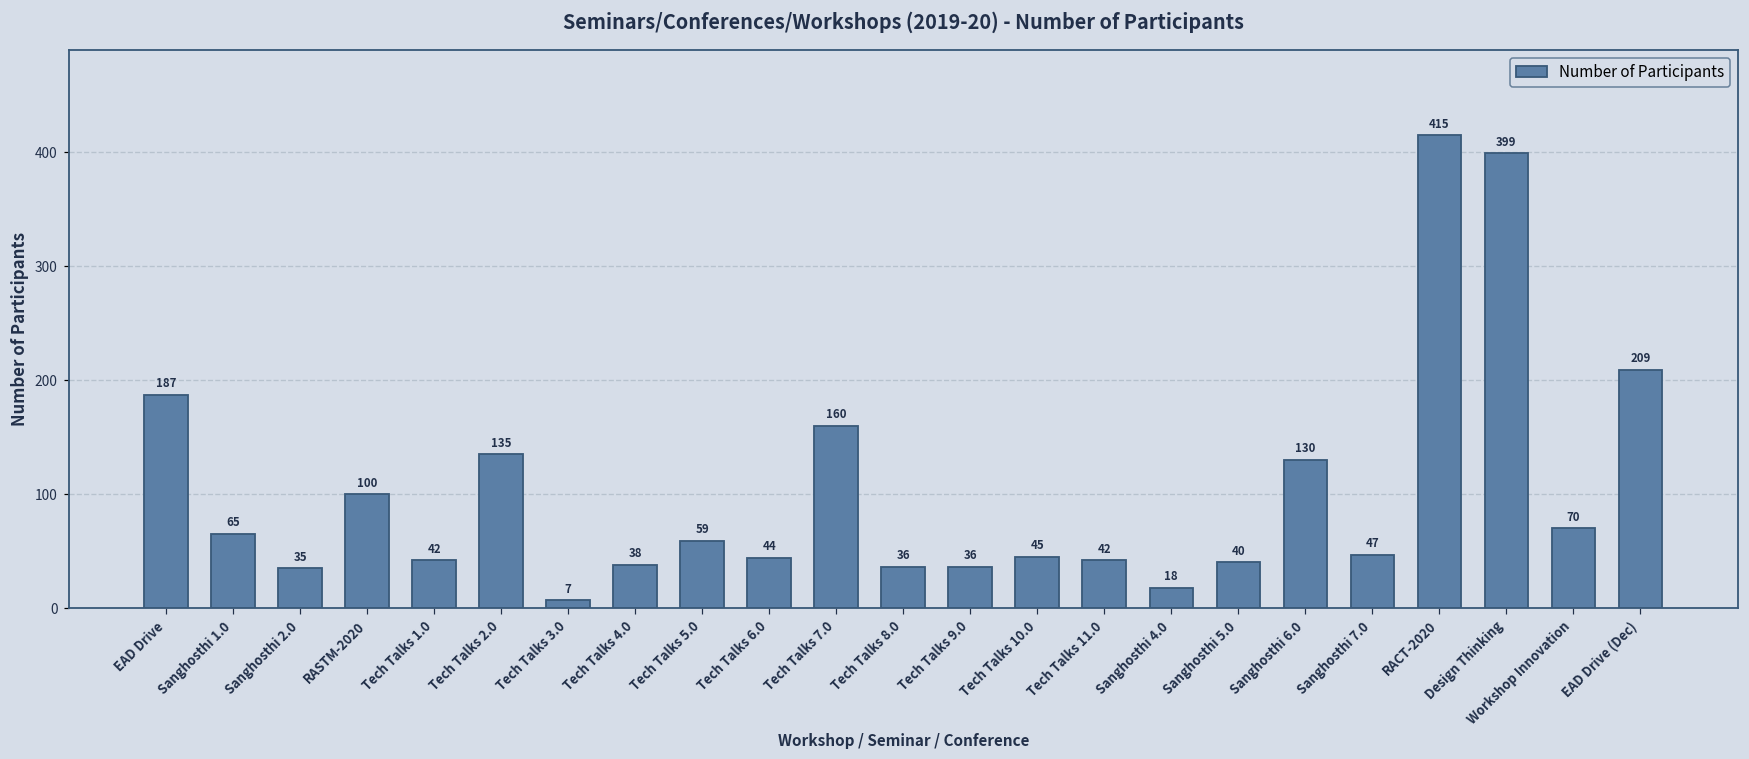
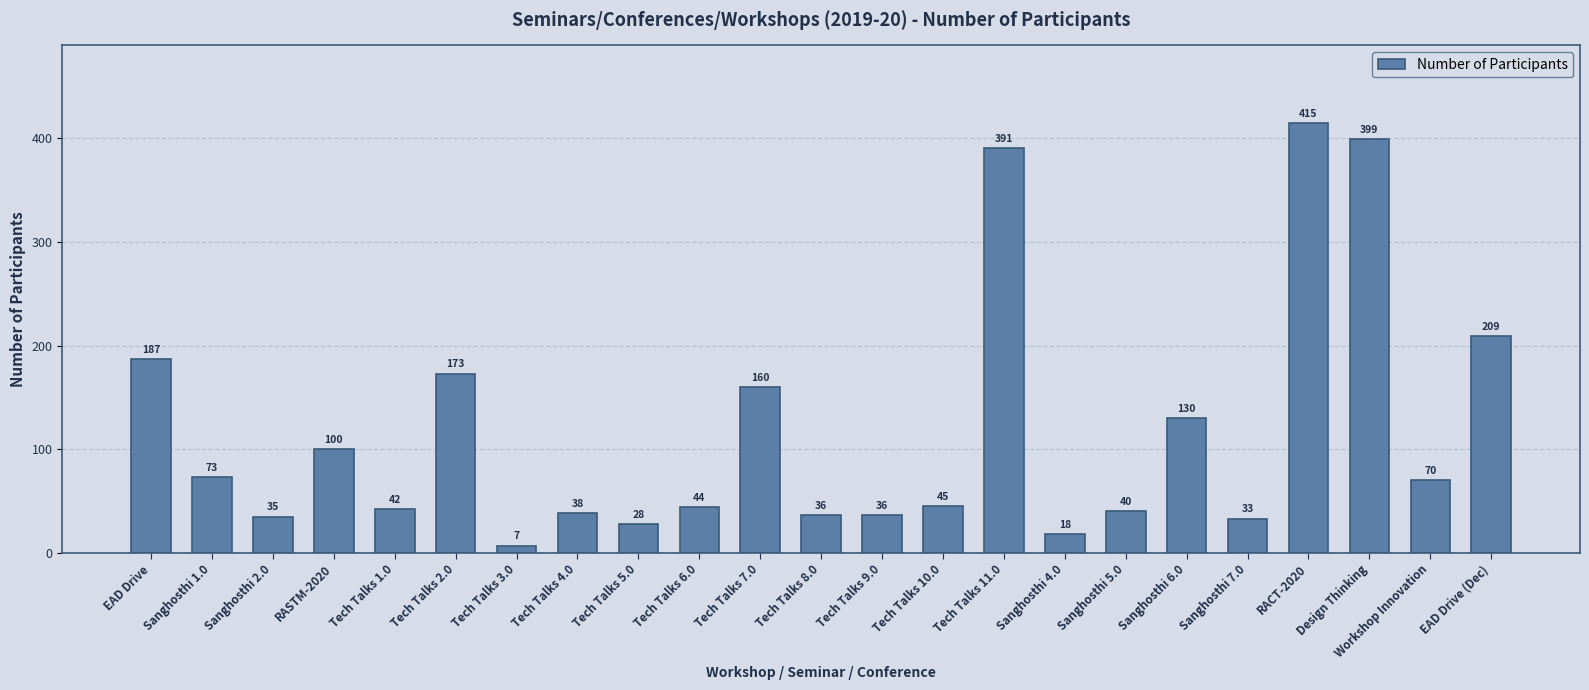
Sanghosthi 1.0: 65 -> 73
Tech Talks 2.0: 135 -> 173
Tech Talks 5.0: 59 -> 28
Tech Talks 11.0: 42 -> 391
Sanghosthi 7.0: 47 -> 33
